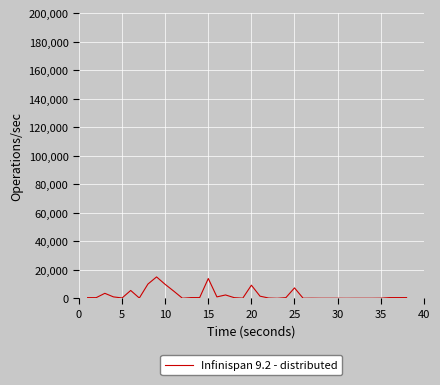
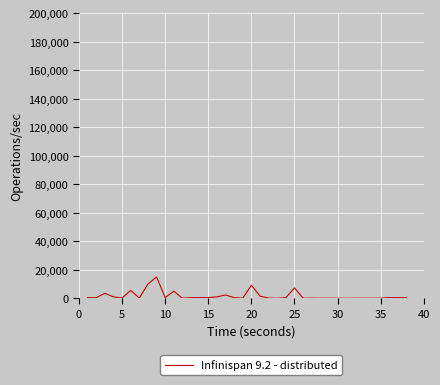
10: 10,000 -> 1,000
15: 14,000 -> 1,000
